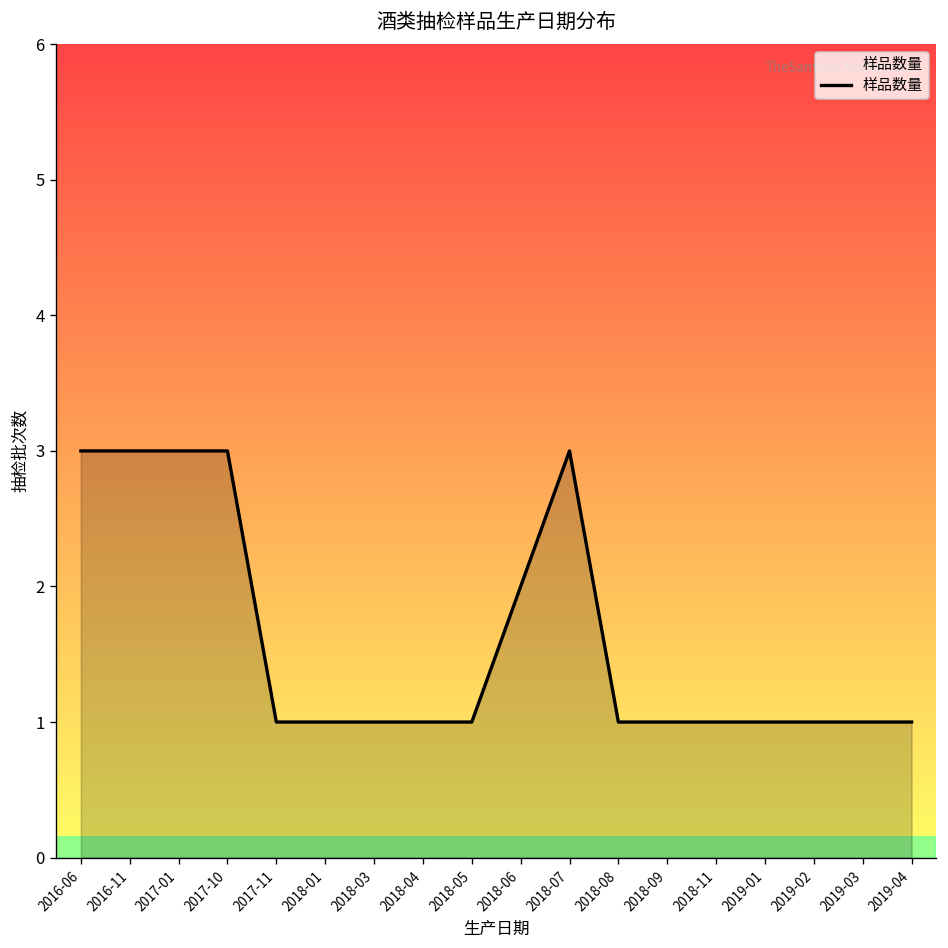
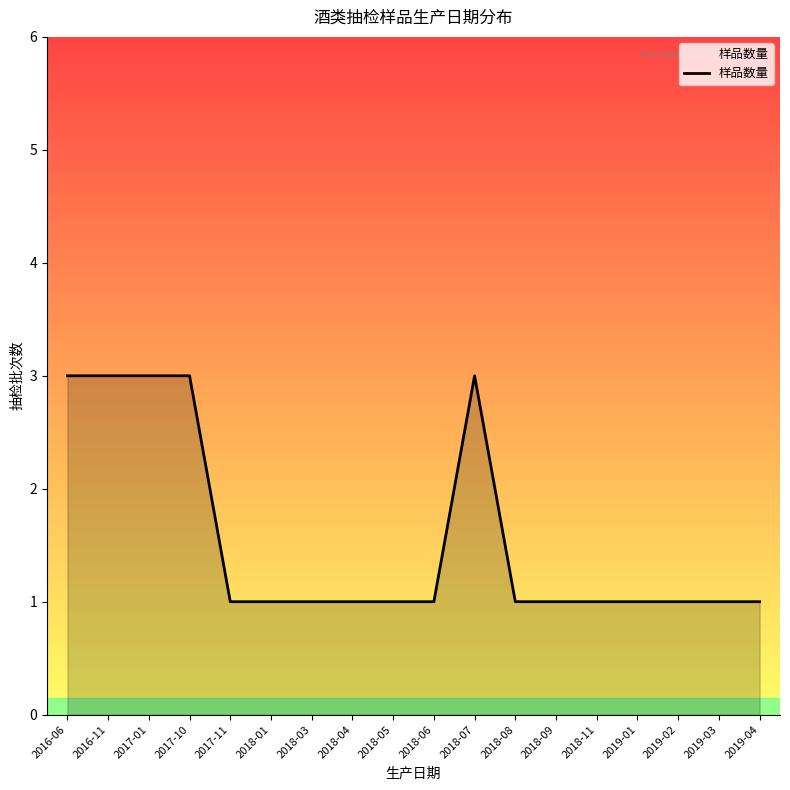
2018-06: 2 -> 1
